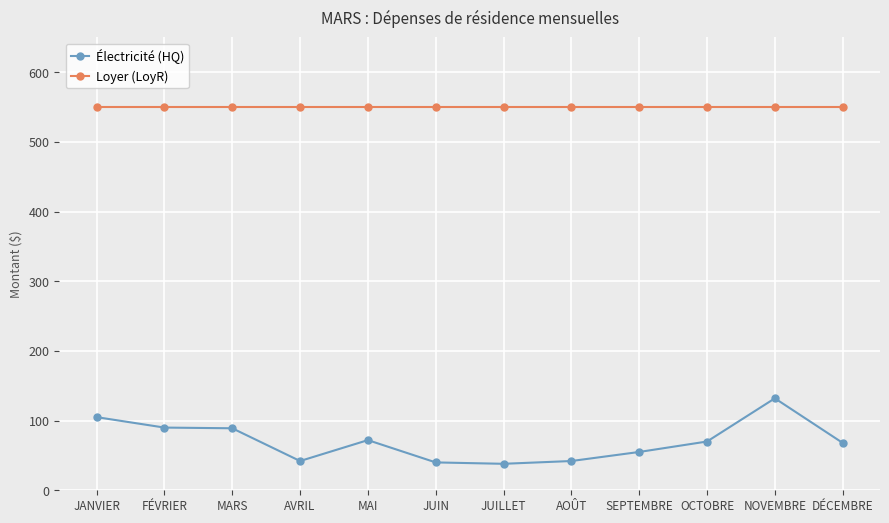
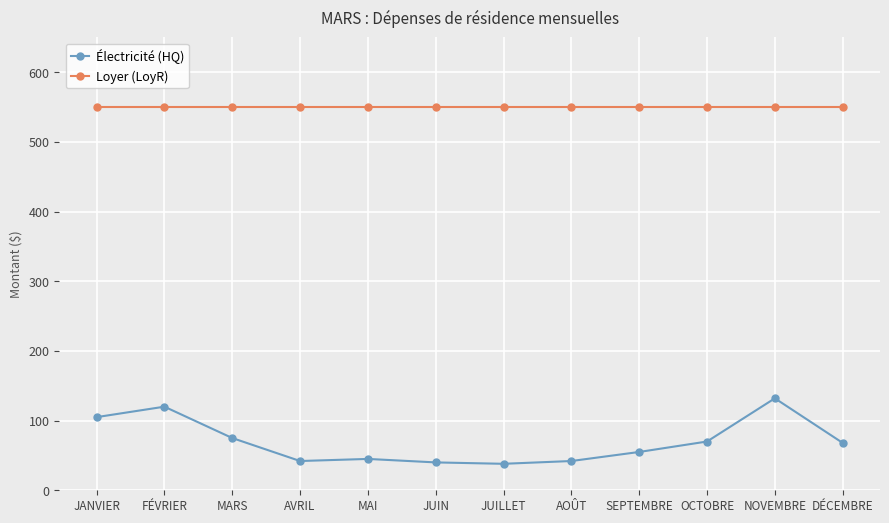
Électricité (HQ), FÉVRIER: 90 -> 120
Électricité (HQ), MARS: 90 -> 80
Électricité (HQ), MAI: 70 -> 50
